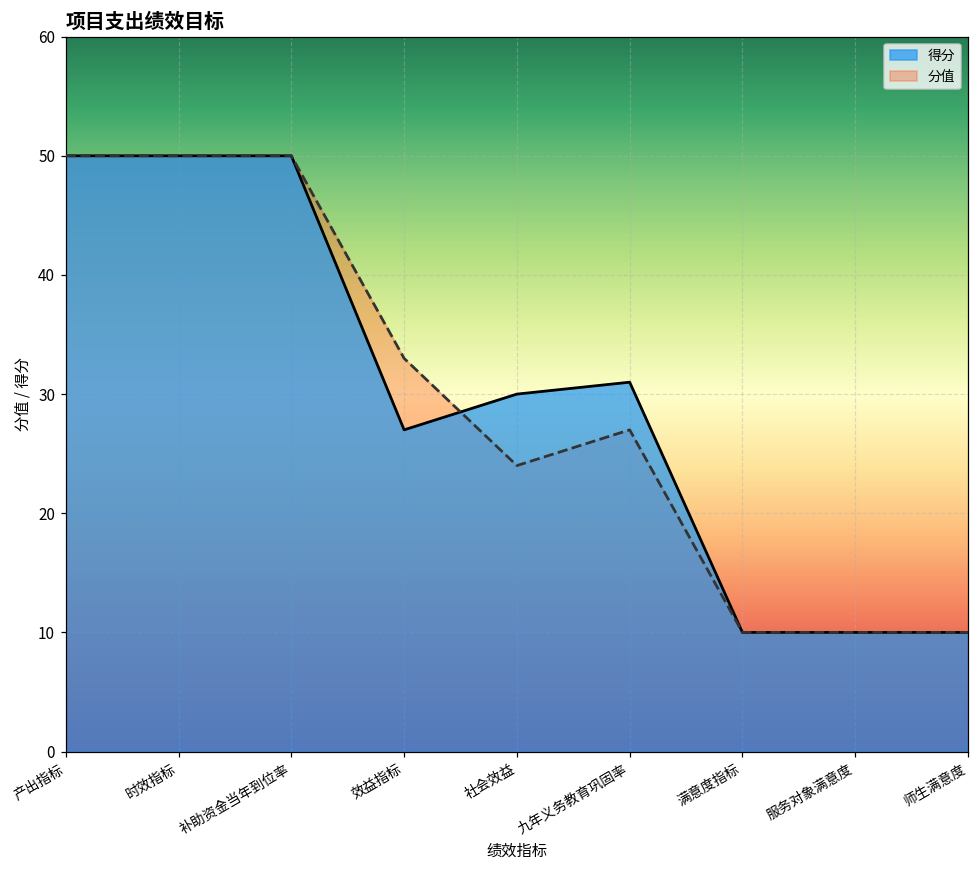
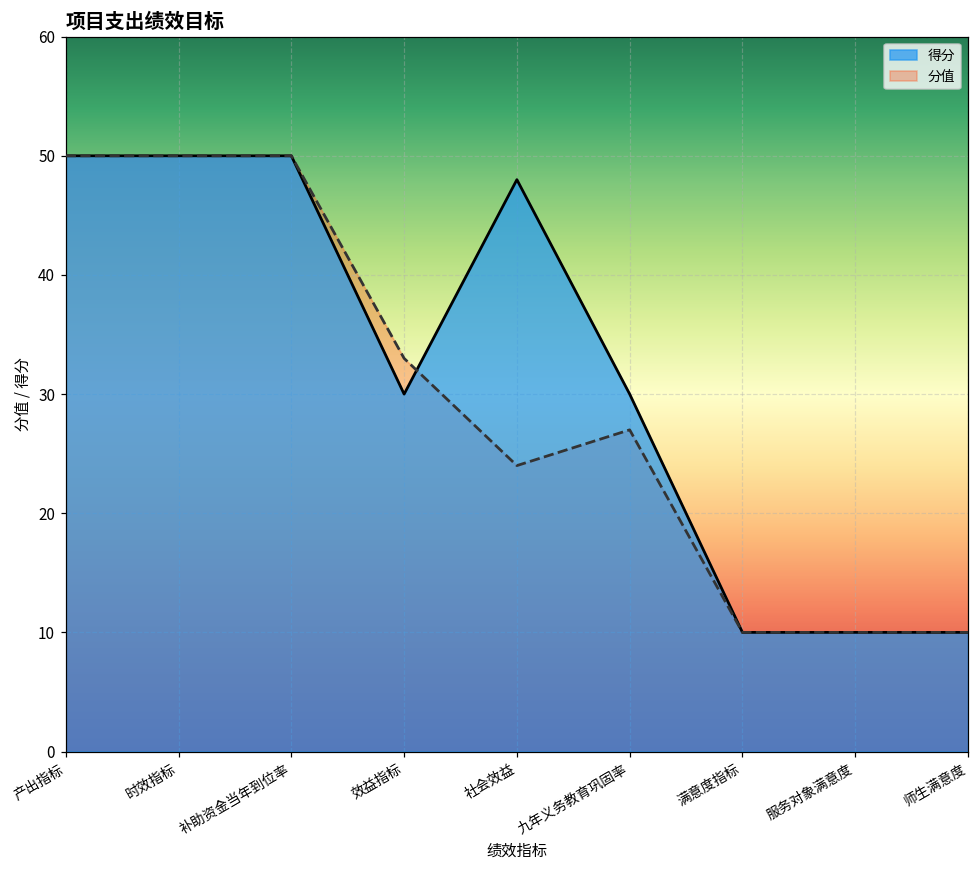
得分, 效益指标: 27 -> 30
得分, 社会效益: 30 -> 48
得分, 九年义务教育巩固率: 31 -> 30
